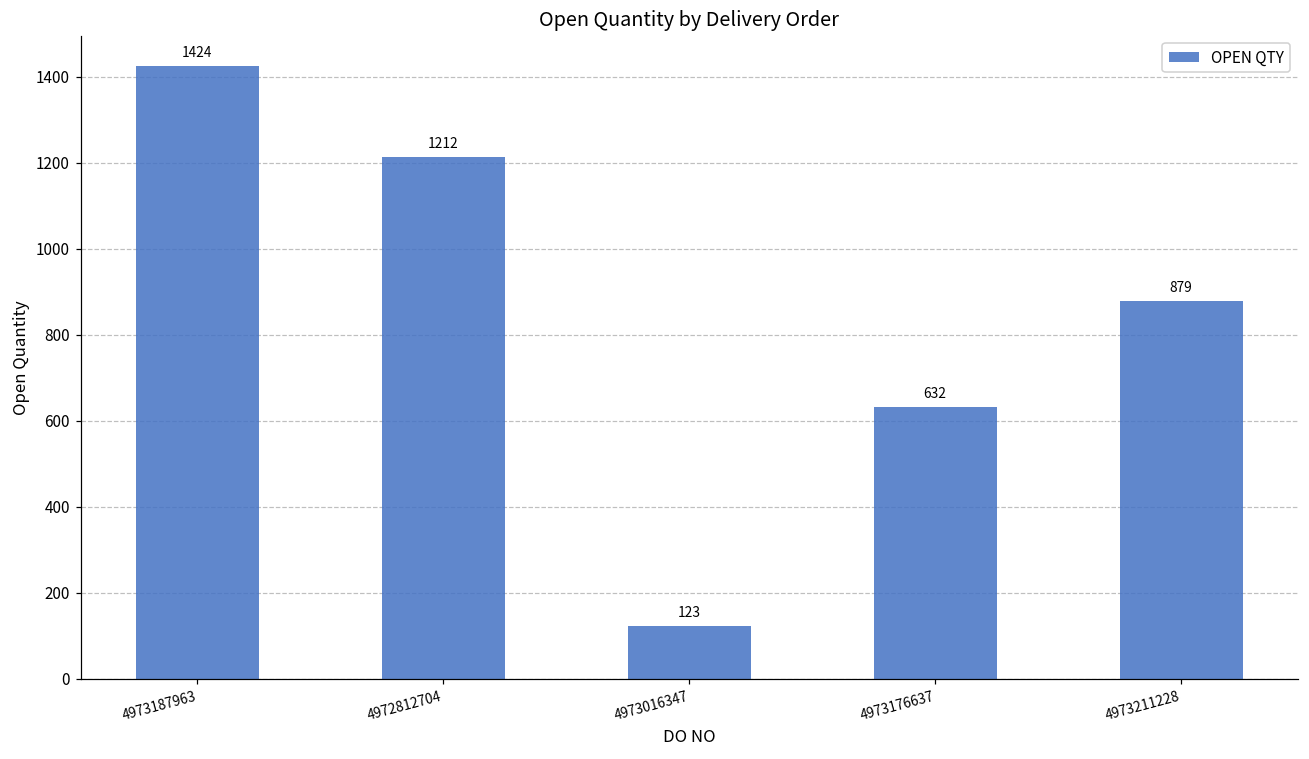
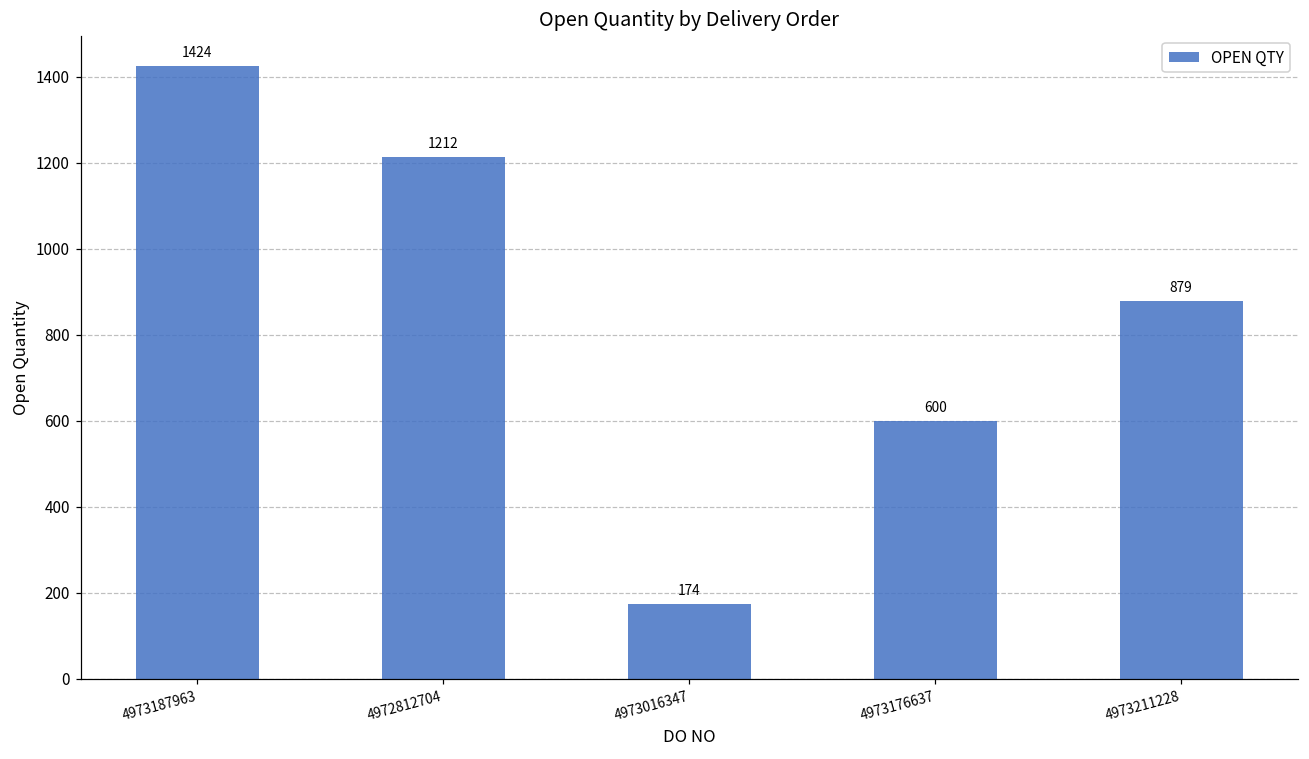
4973016347: 123 -> 174
4973176637: 632 -> 600
